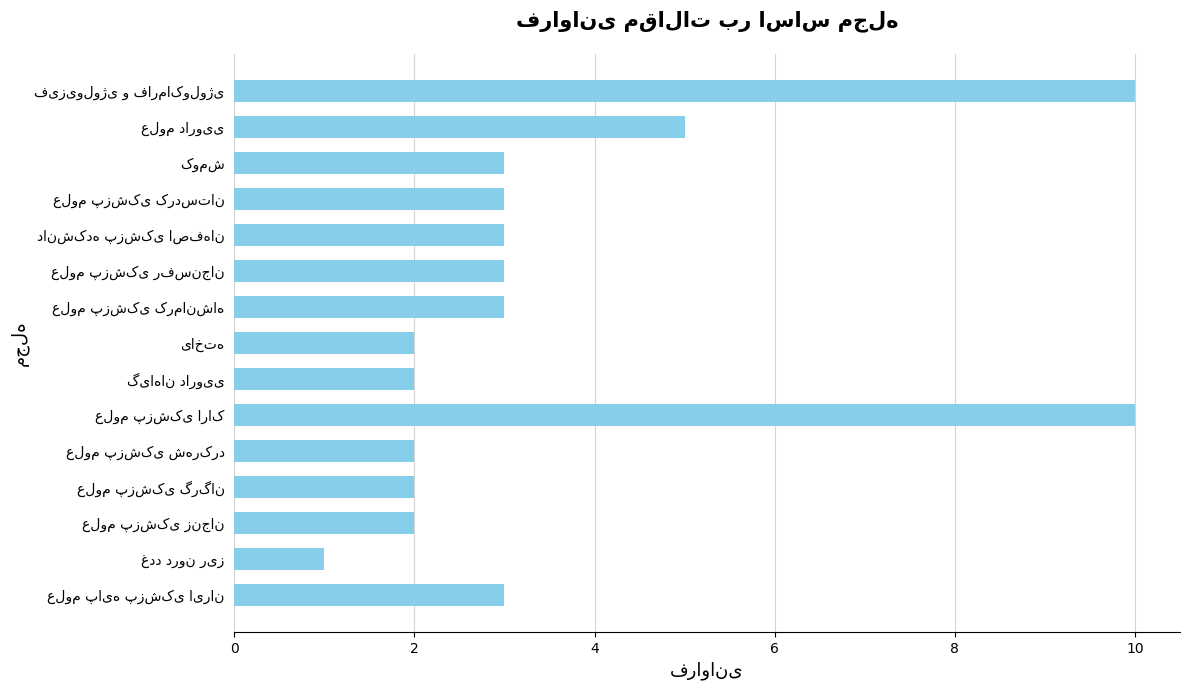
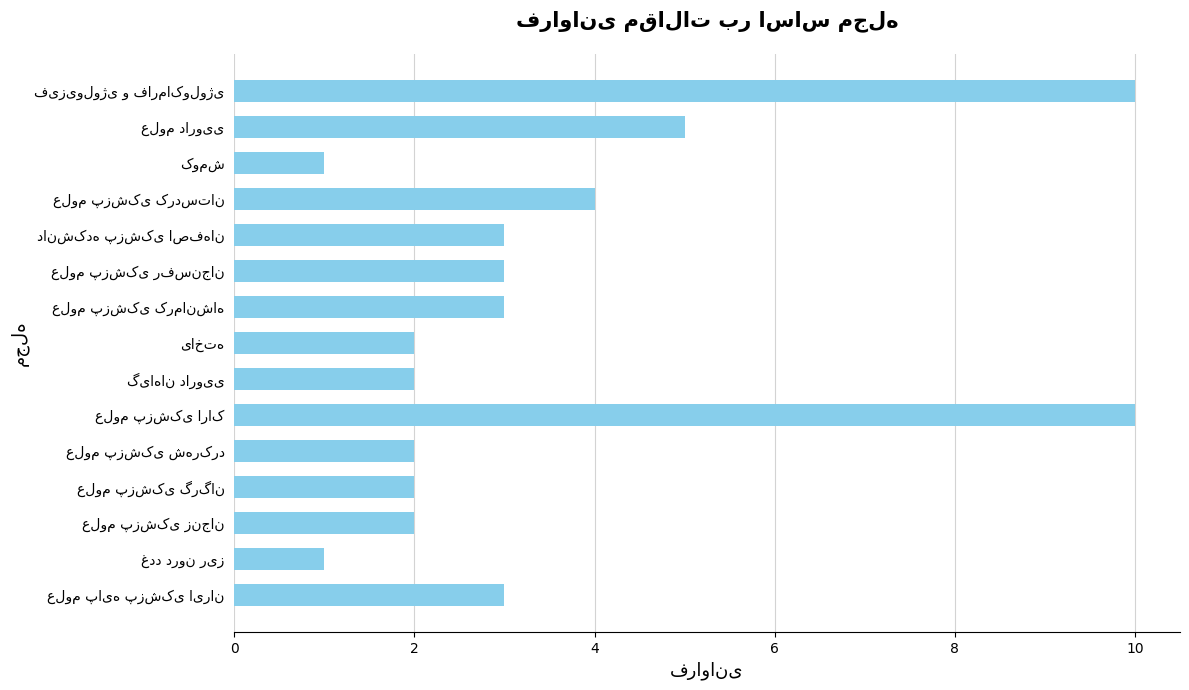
کومش: 3 -> 1
علوم پزشکی کردستان: 3 -> 4
